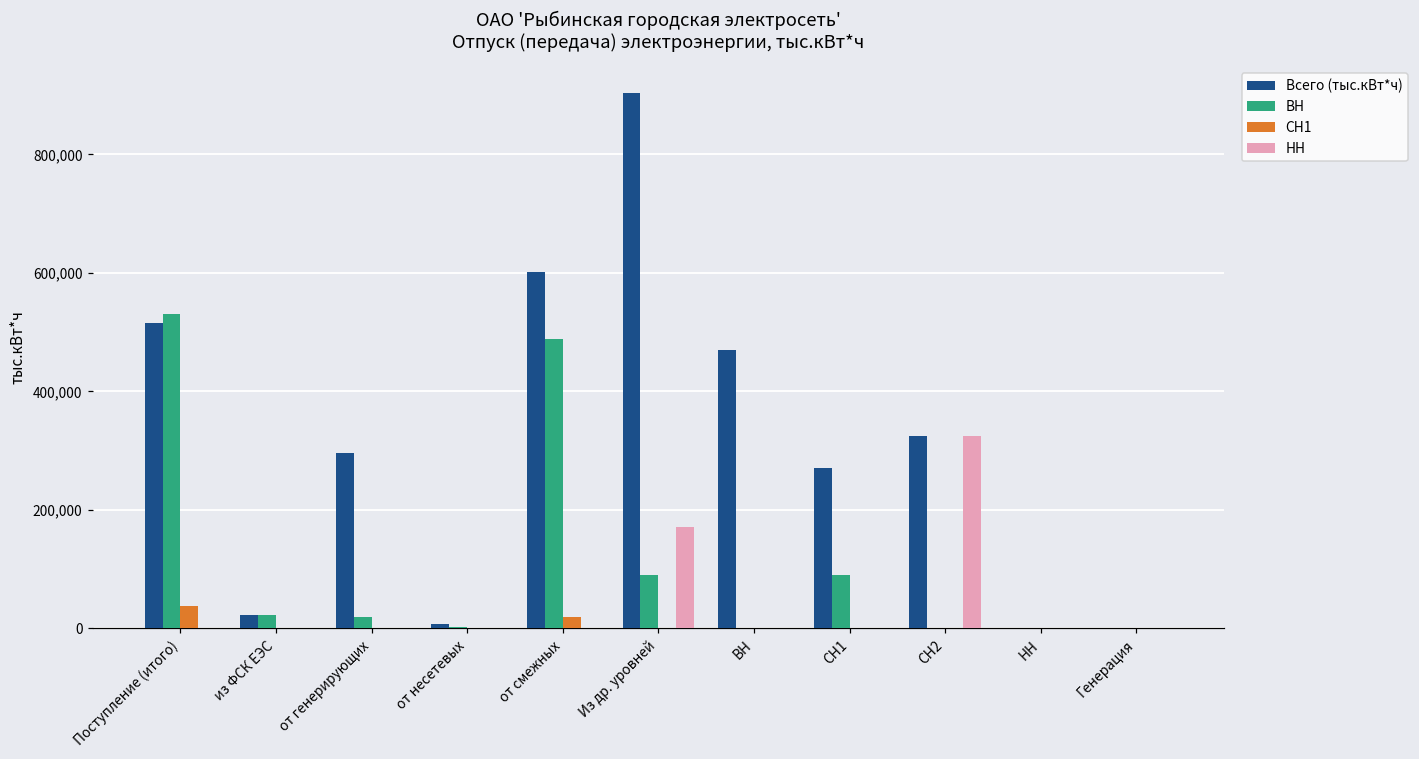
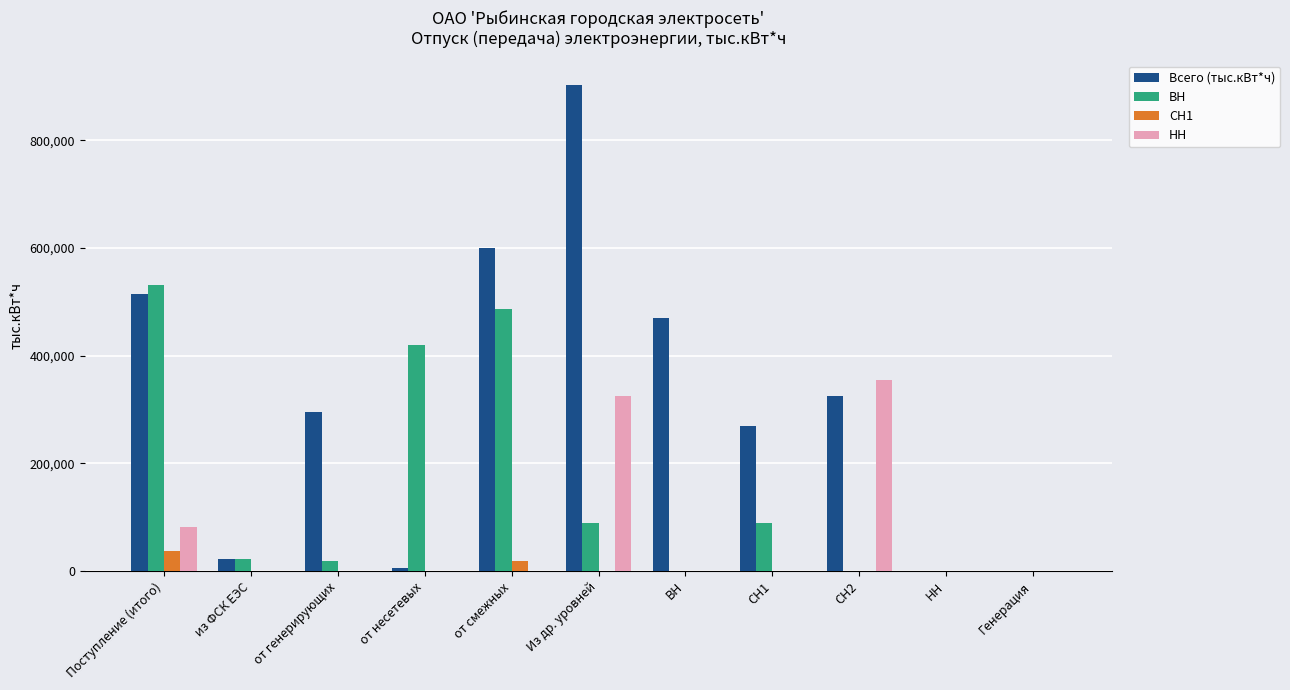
НН, Поступление (итого): 0 -> 80,000
ВН, от несетевых: 0 -> 420,000
НН, Из др. уровней: 170,000 -> 320,000
НН, СН2: 320,000 -> 350,000
